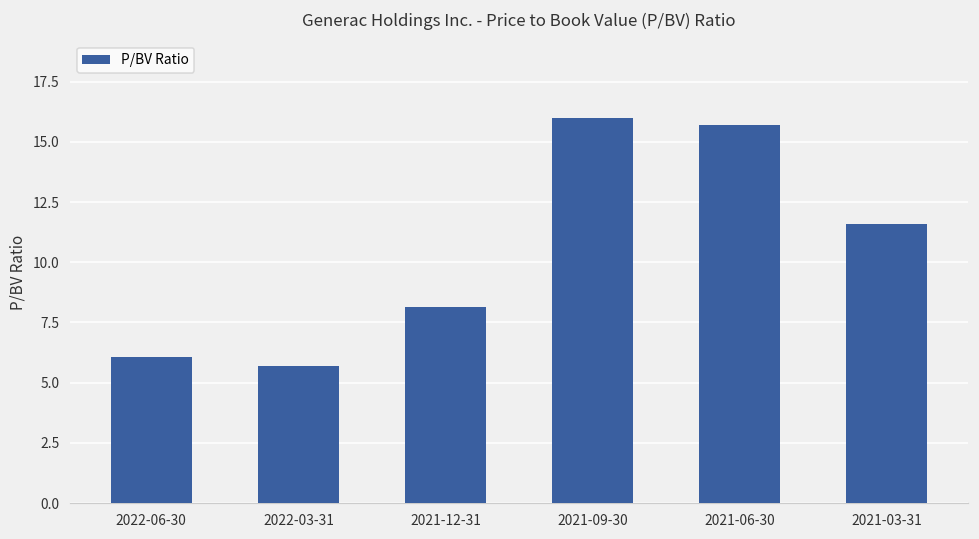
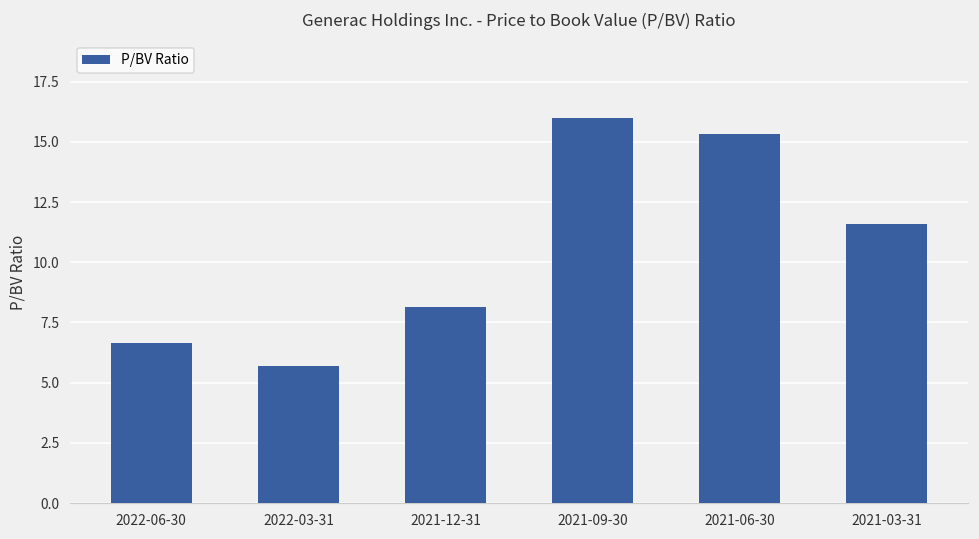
2022-06-30: 6.1 -> 6.7
2021-06-30: 15.7 -> 15.3
